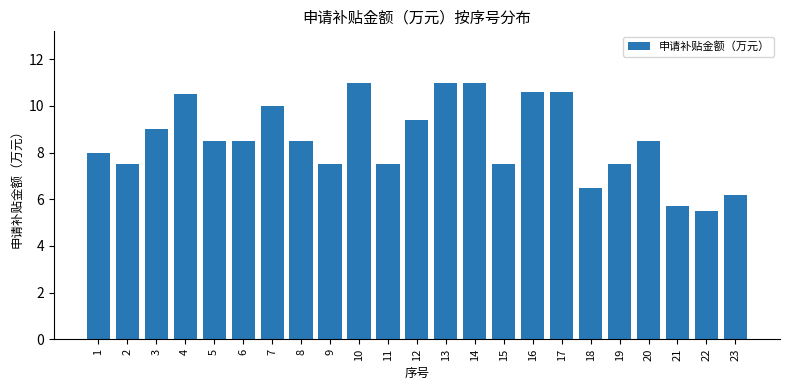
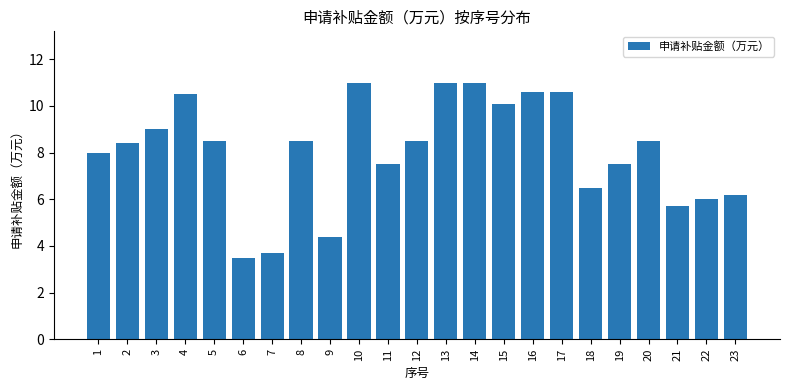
2: 7.5 -> 8.4
6: 8.5 -> 3.5
7: 10.0 -> 3.7
9: 7.5 -> 4.4
12: 9.4 -> 8.5
15: 7.5 -> 10.1
22: 5.5 -> 6.0
